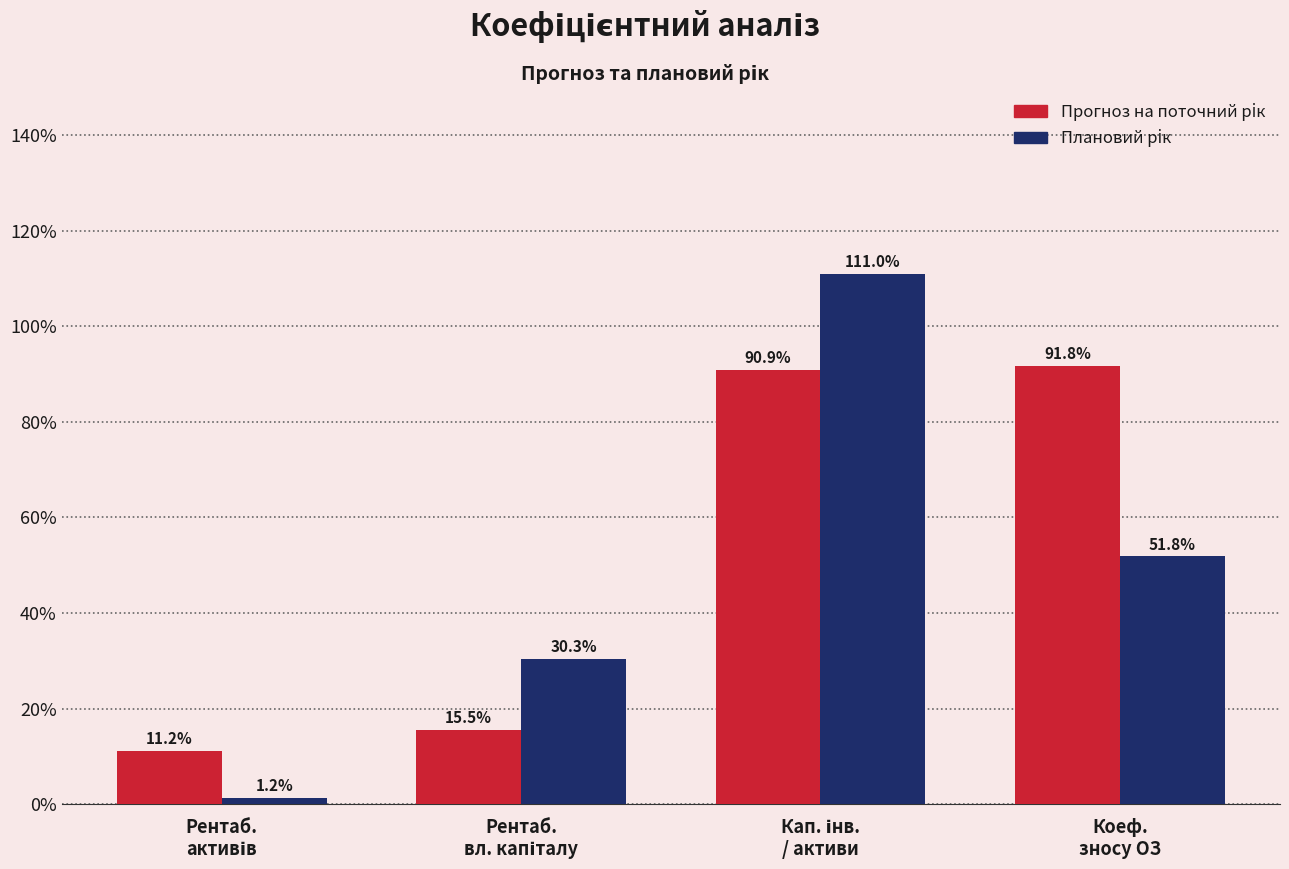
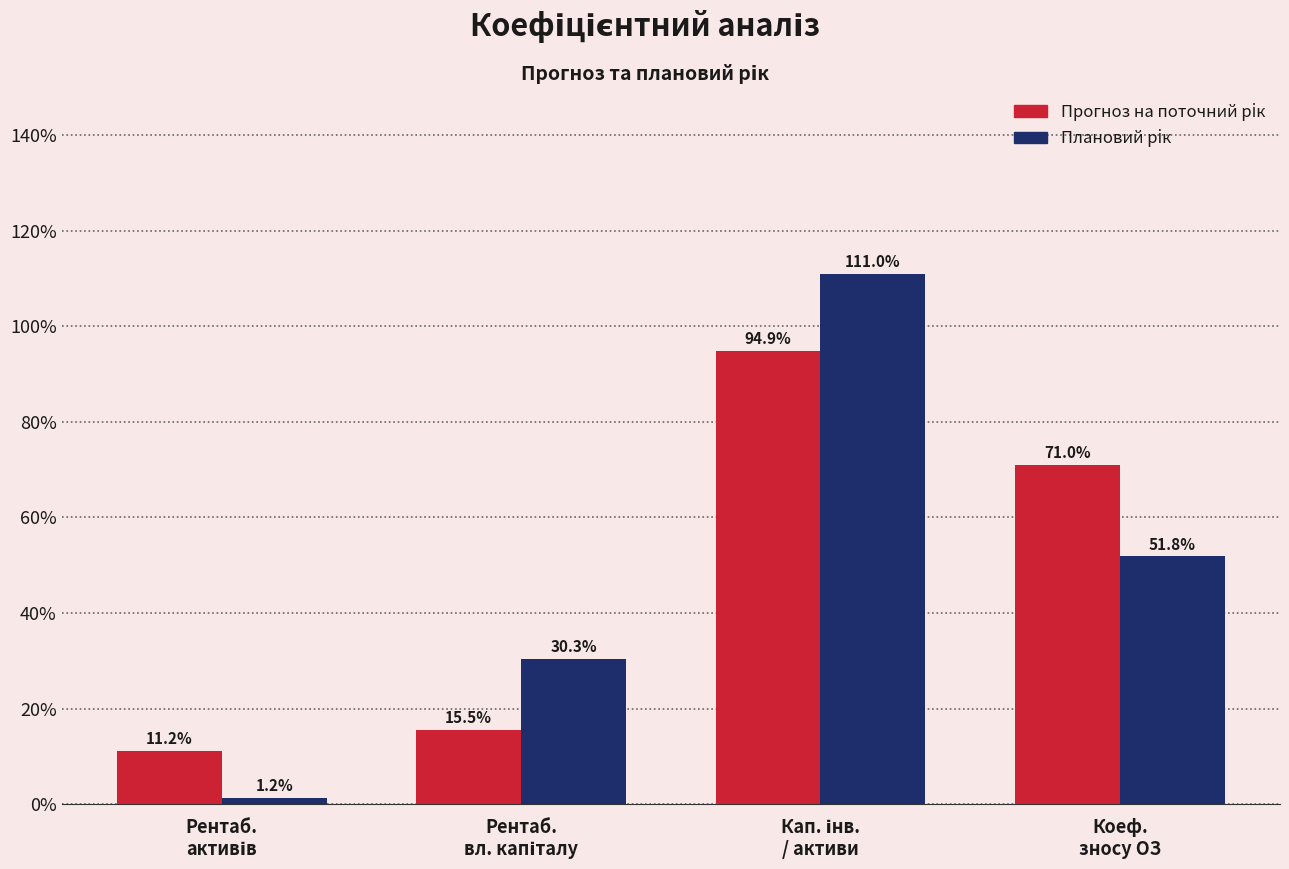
Прогноз на поточний рік, Кап. інв. / активи: 90.9% -> 94.9%
Прогноз на поточний рік, Коеф. зносу ОЗ: 91.8% -> 71.0%
